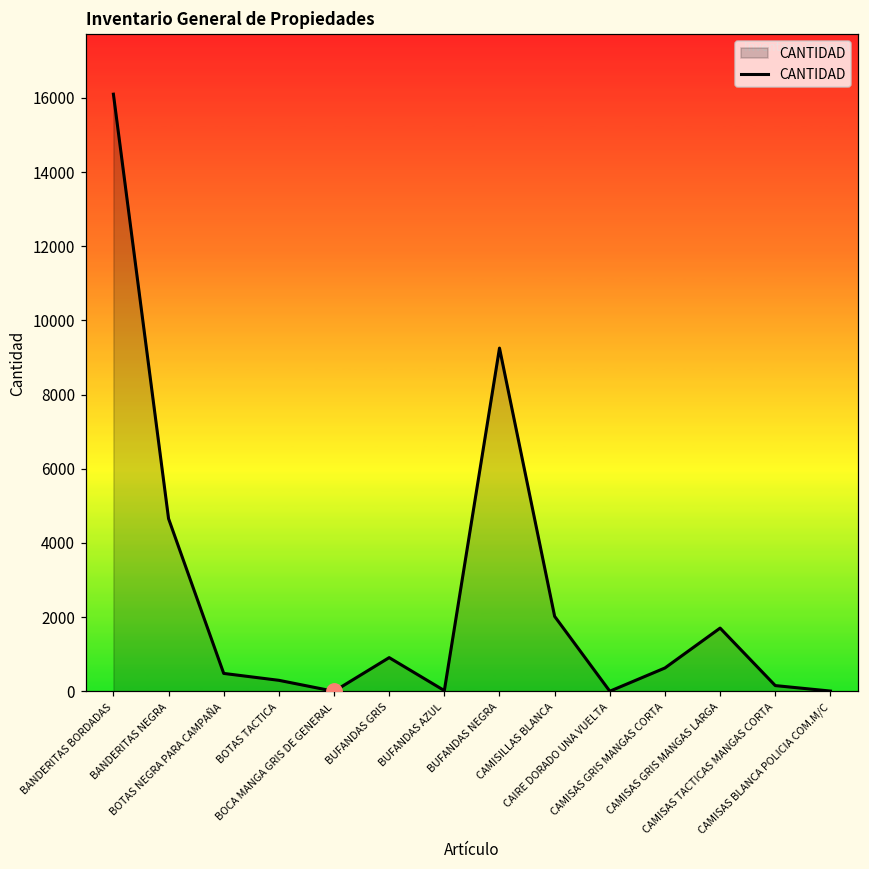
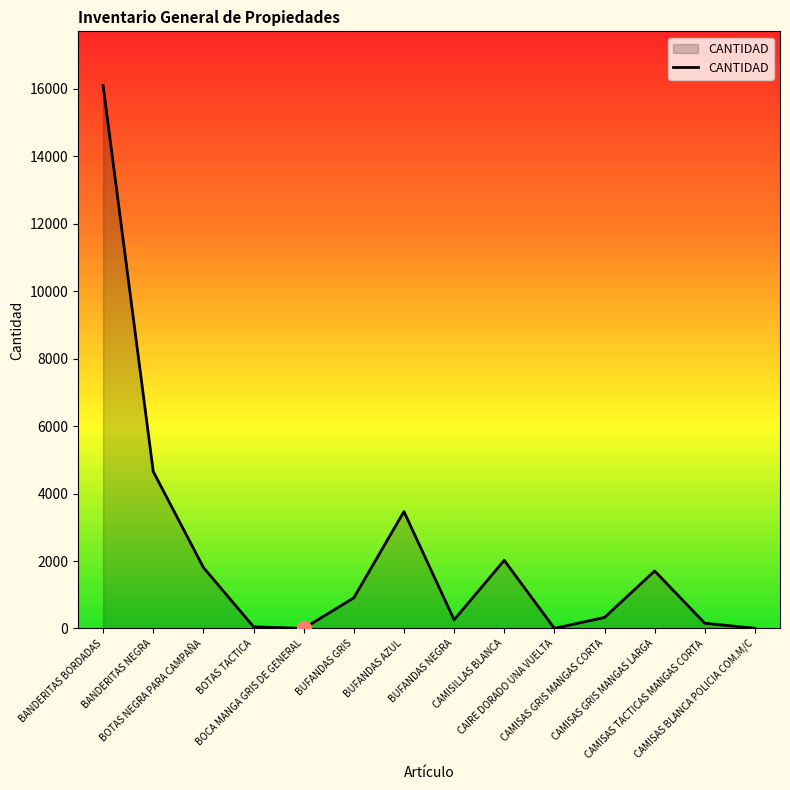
CANTIDAD, BOTAS NEGRA PARA CAMPAÑA: 500 -> 1800
CANTIDAD, BOTAS TACTICA: 300 -> 100
CANTIDAD, BUFANDAS AZUL: 0 -> 3500
CANTIDAD, BUFANDAS NEGRA: 9300 -> 300
CANTIDAD, CAMISAS GRIS MANGAS CORTA: 600 -> 300
